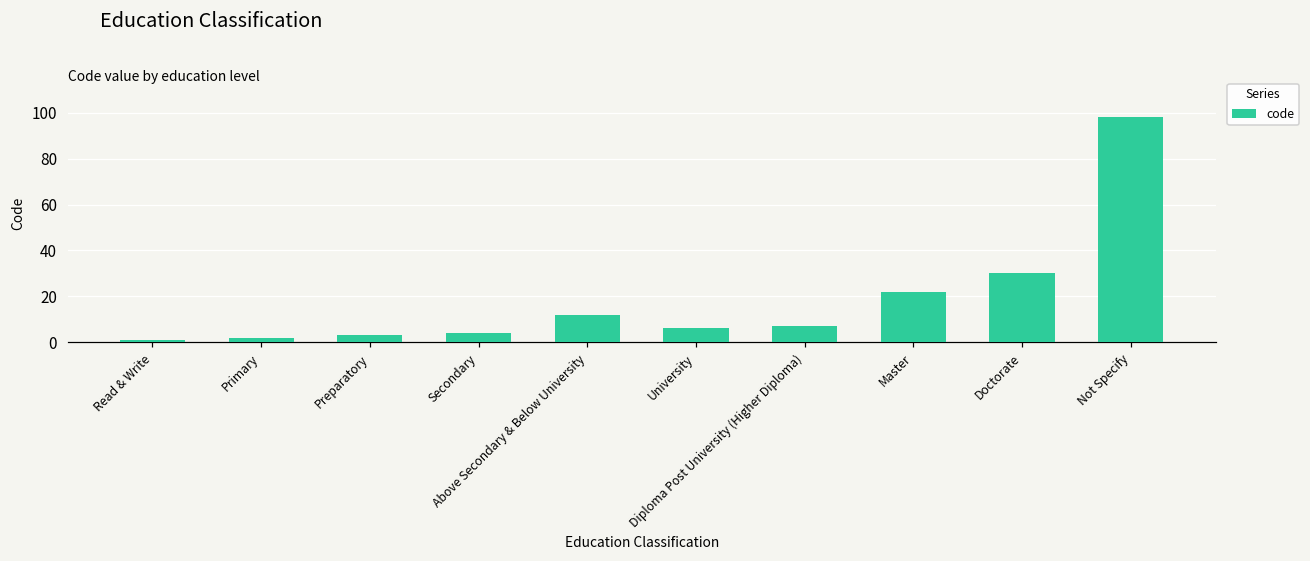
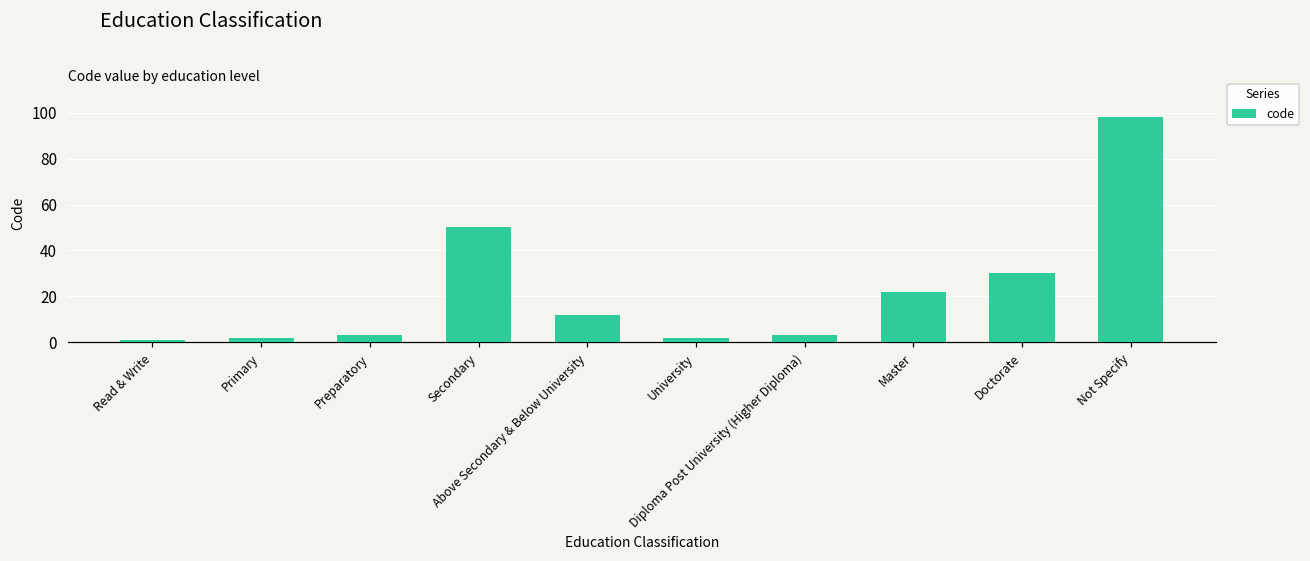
Secondary: 4 -> 50
University: 6 -> 2
Diploma Post University (Higher Diploma): 7 -> 3
